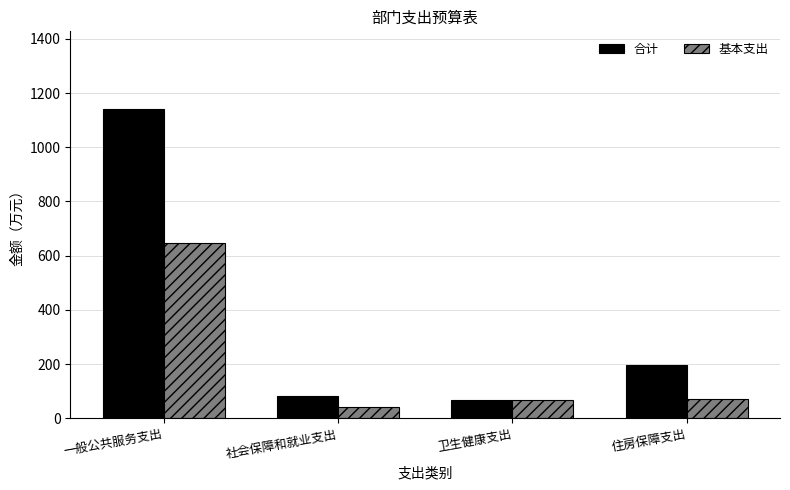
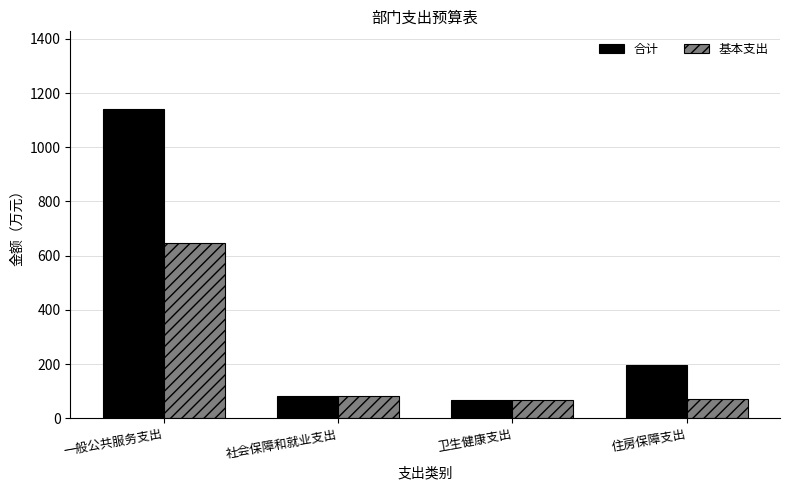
基本支出, 社会保障和就业支出: 40 -> 80
